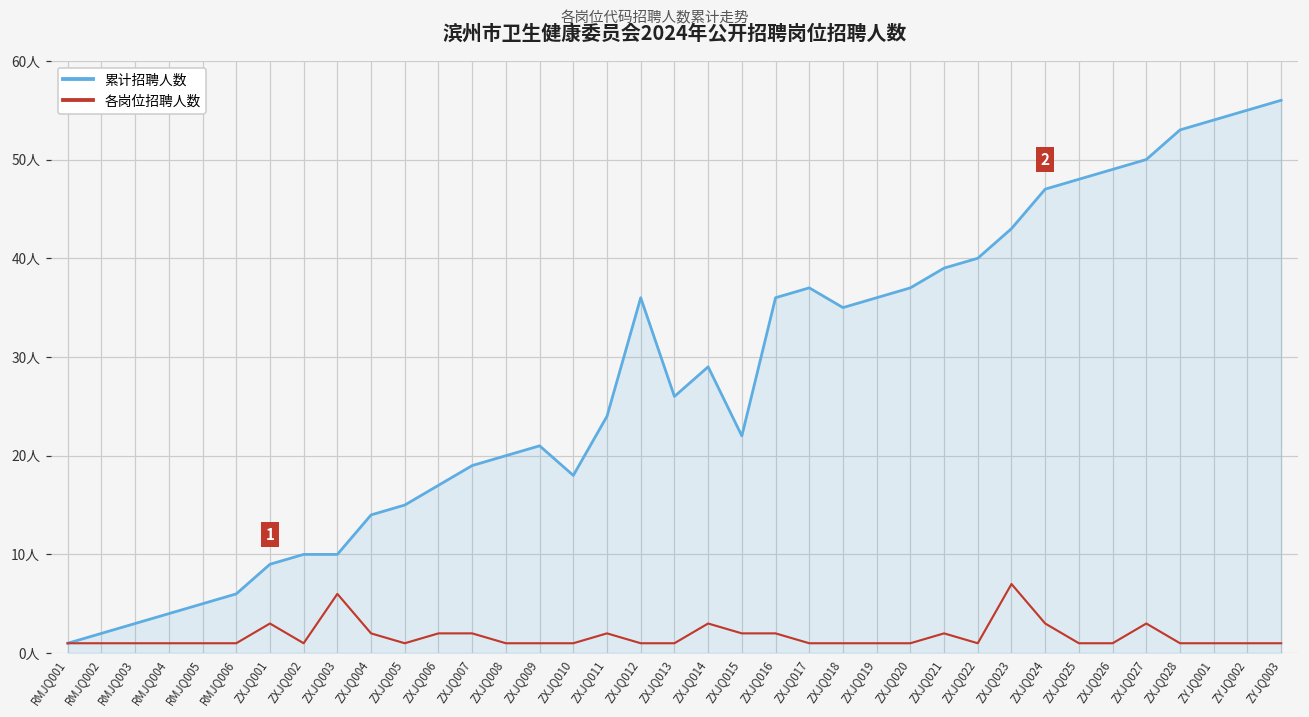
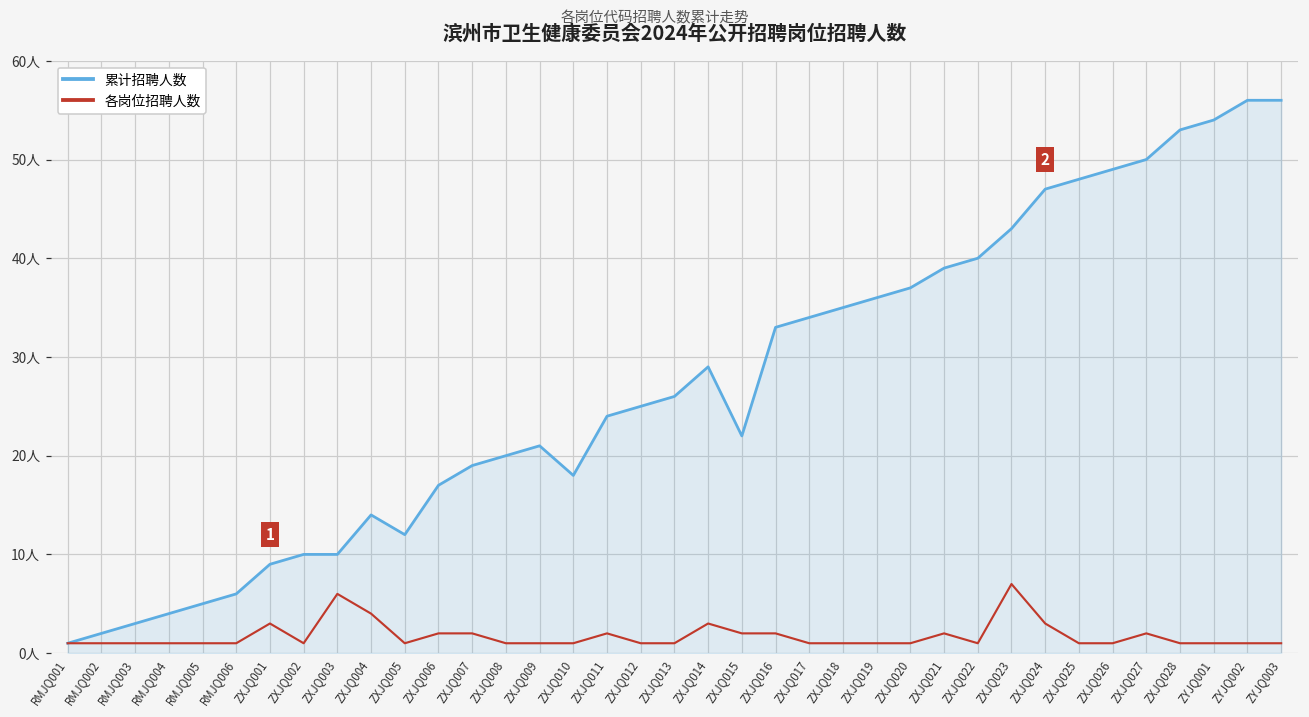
各岗位招聘人数, ZXJQ004: 2人 -> 4人
累计招聘人数, ZXJQ005: 15人 -> 12人
累计招聘人数, ZXJQ012: 36人 -> 25人
累计招聘人数, ZXJQ016: 36人 -> 33人
累计招聘人数, ZXJQ017: 37人 -> 34人
各岗位招聘人数, ZXJQ027: 3人 -> 2人
累计招聘人数, ZYJQ002: 55人 -> 56人
